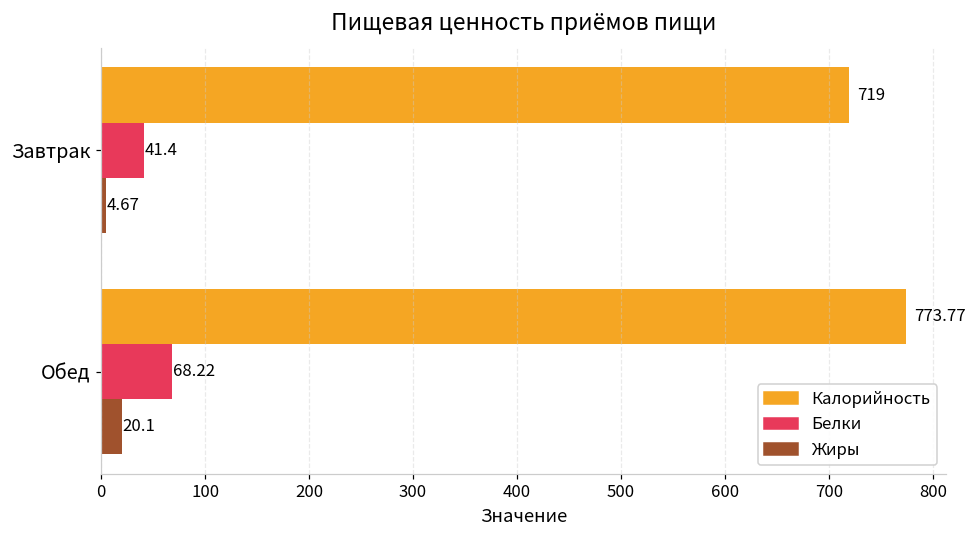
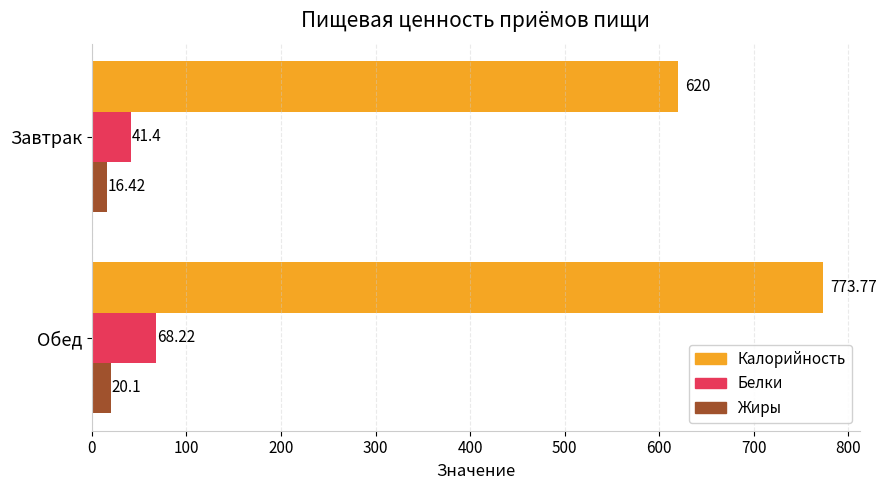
Калорийность, Завтрак: 719 -> 620
Жиры, Завтрак: 4.67 -> 16.42
